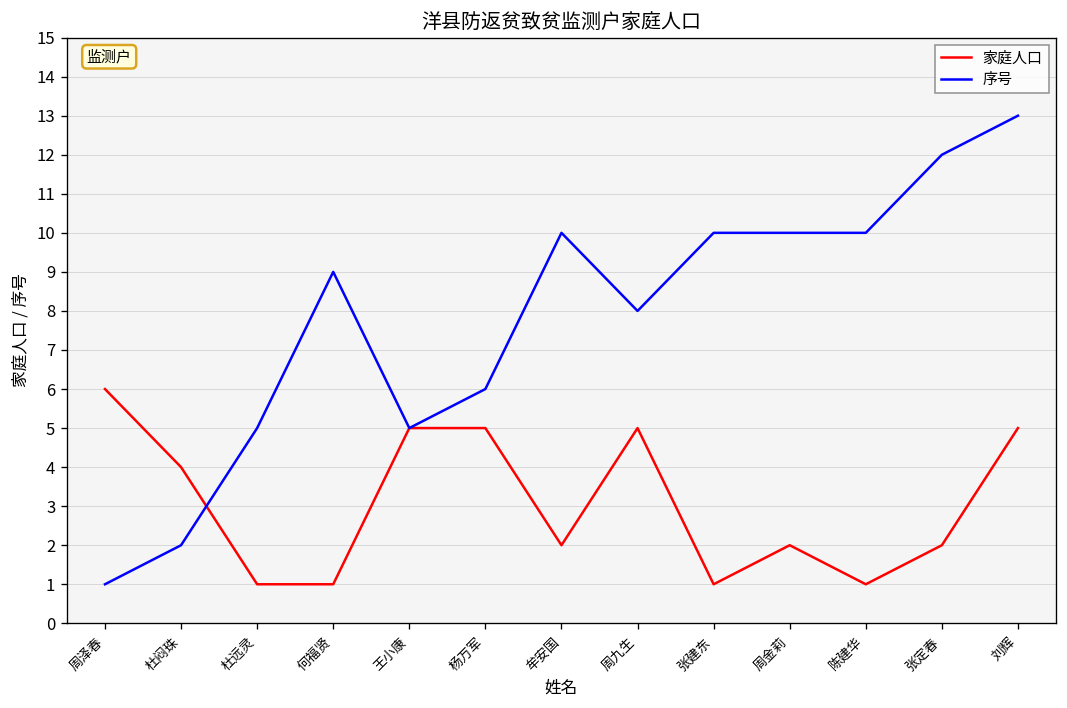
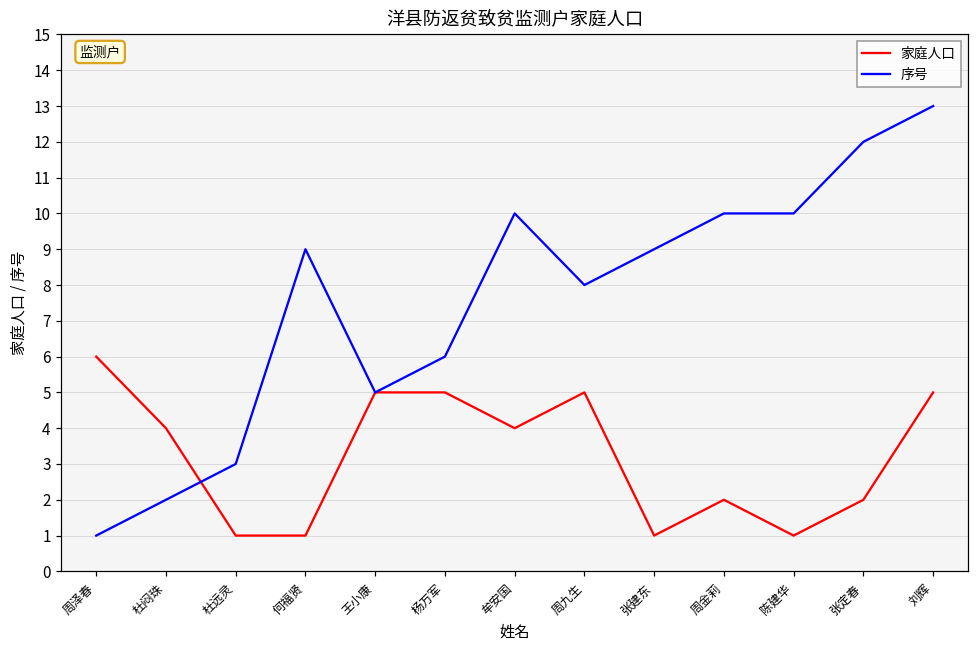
序号, 杜远灵: 5 -> 3
家庭人口, 牟安国: 2 -> 4
序号, 张建东: 10 -> 9
